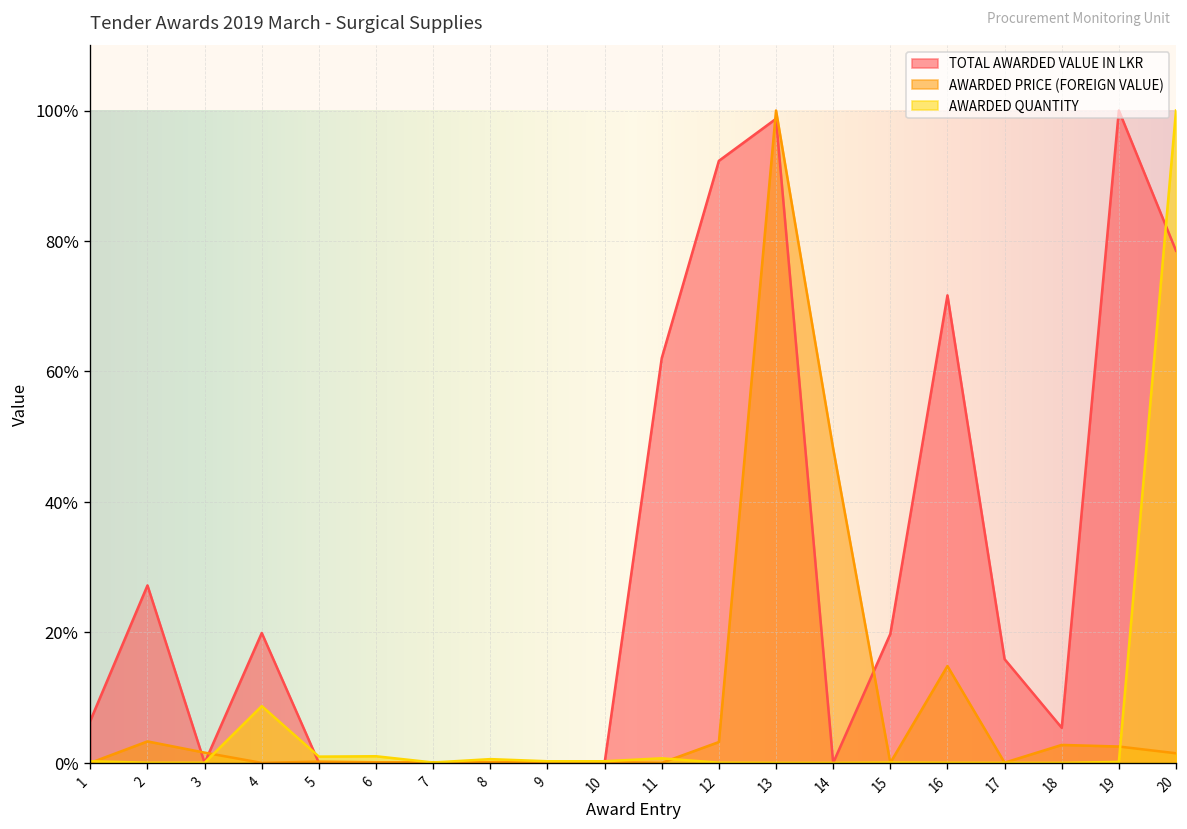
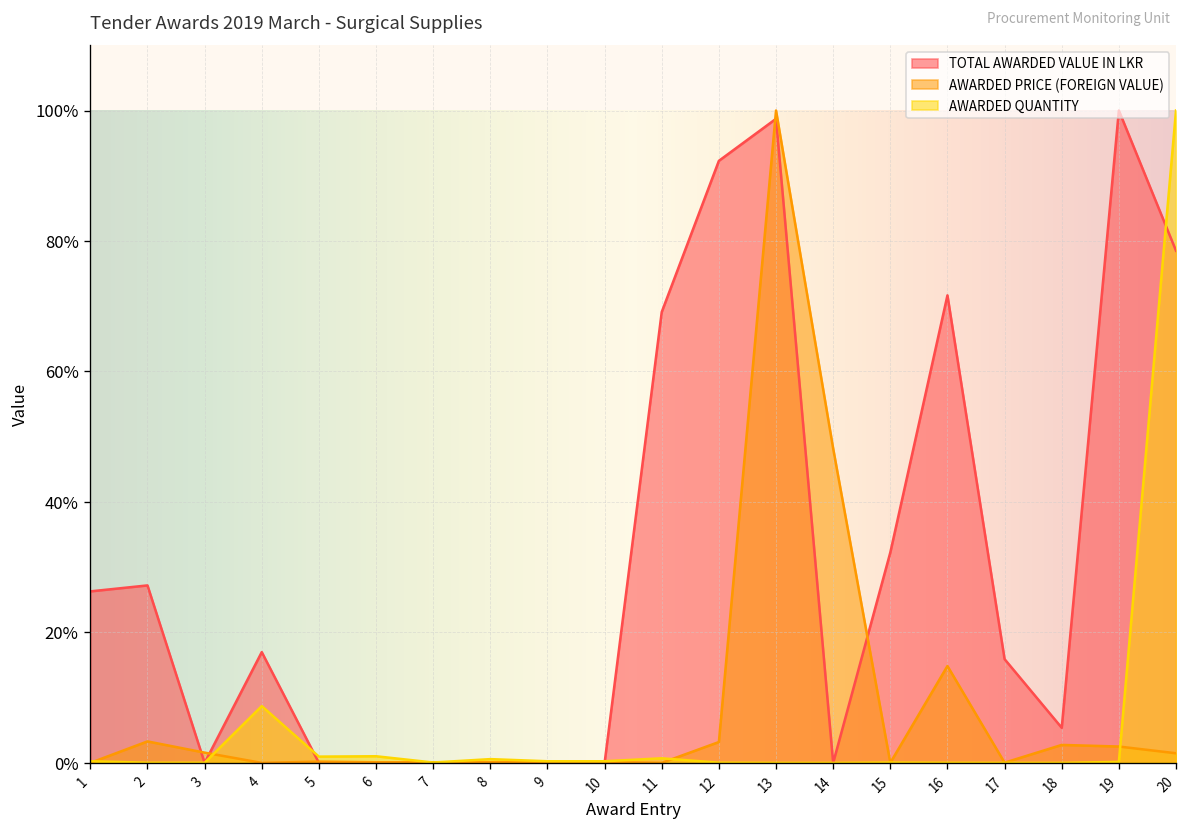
TOTAL AWARDED VALUE IN LKR, 1: 6% -> 26%
TOTAL AWARDED VALUE IN LKR, 4: 20% -> 17%
TOTAL AWARDED VALUE IN LKR, 11: 62% -> 69%
TOTAL AWARDED VALUE IN LKR, 15: 20% -> 32%
